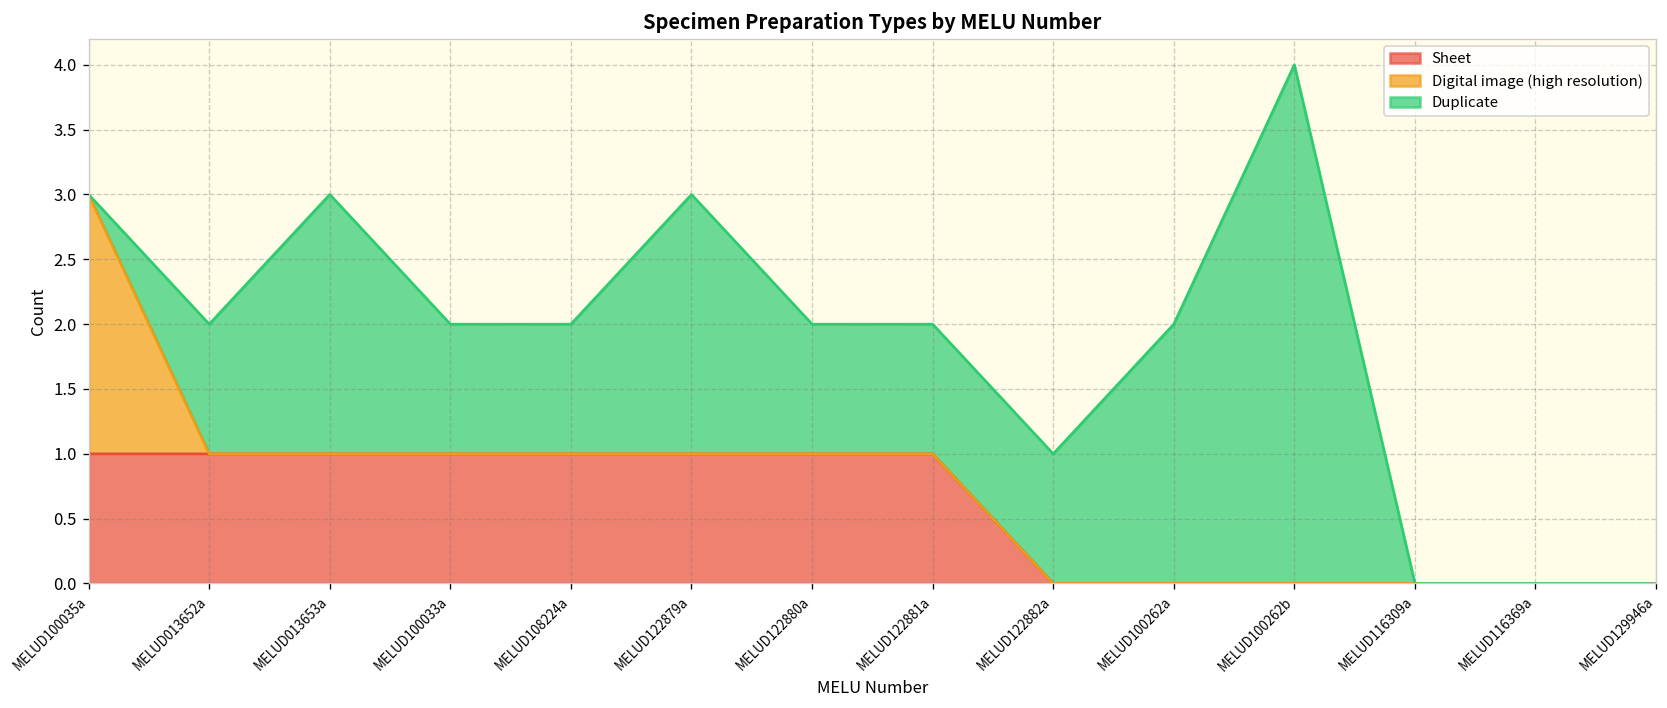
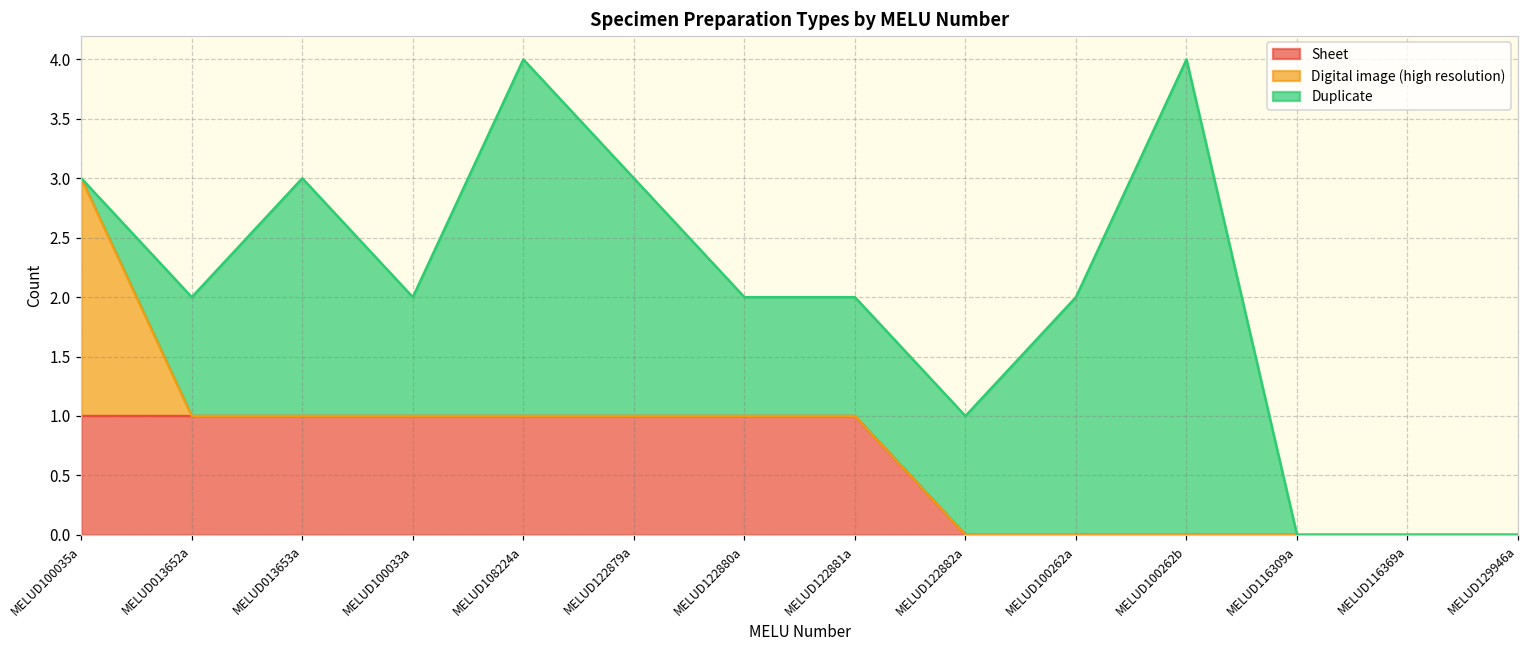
Duplicate, MELUD108224a: 1 -> 3
